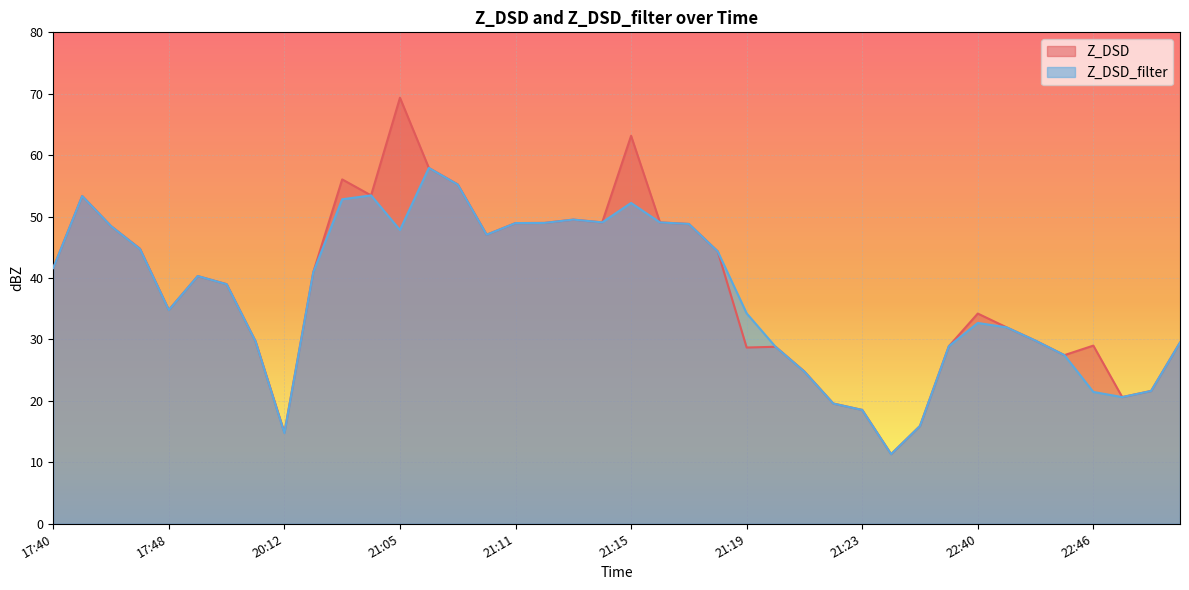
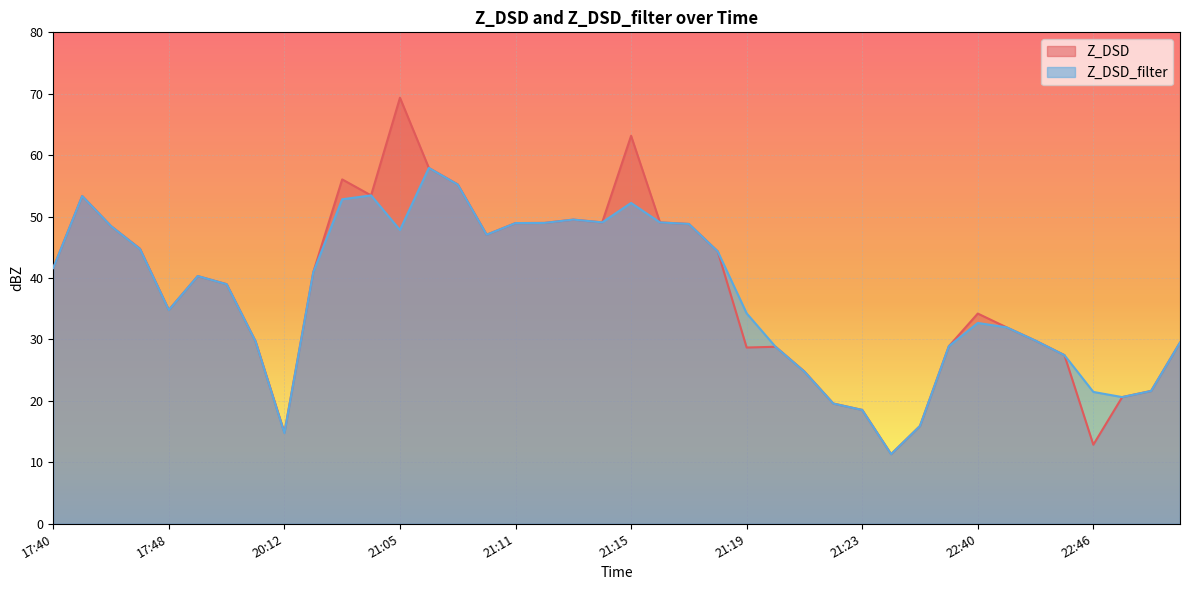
Z_DSD, 22:46: 29 -> 13
